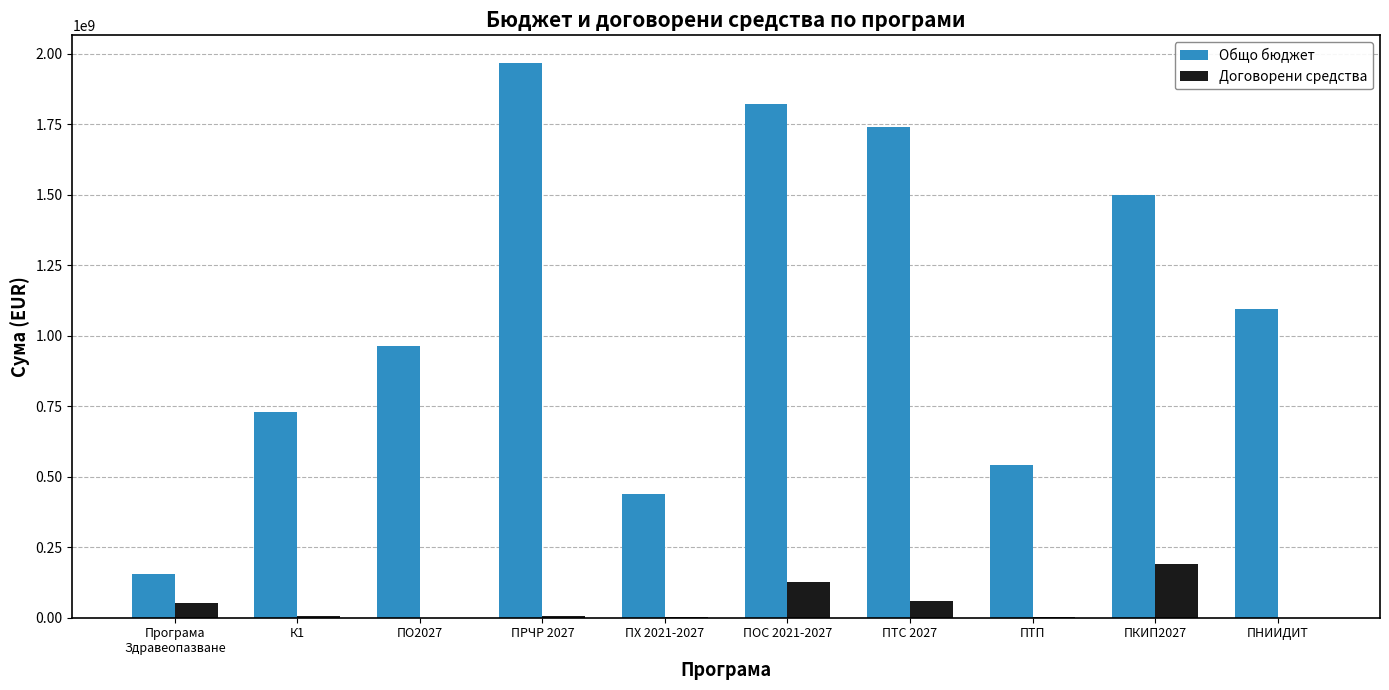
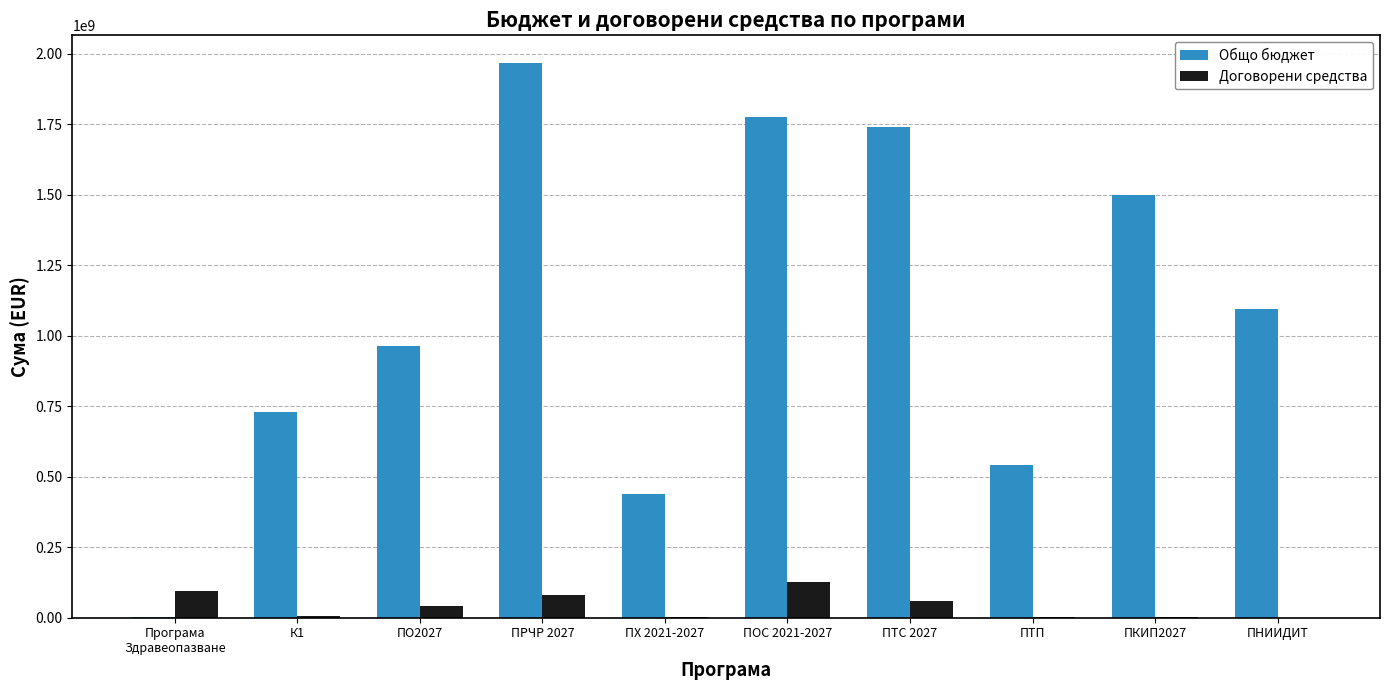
Общо бюджет, Програма Здравеопазване: 160000000 -> 0
Договорени средства, Програма Здравеопазване: 50000000 -> 100000000
Договорени средства, ПО2027: 0 -> 40000000
Договорени средства, ПРЧР 2027: 0 -> 80000000
Общо бюджет, ПОС 2021-2027: 1820000000 -> 1780000000
Договорени средства, ПКИП2027: 190000000 -> 0
